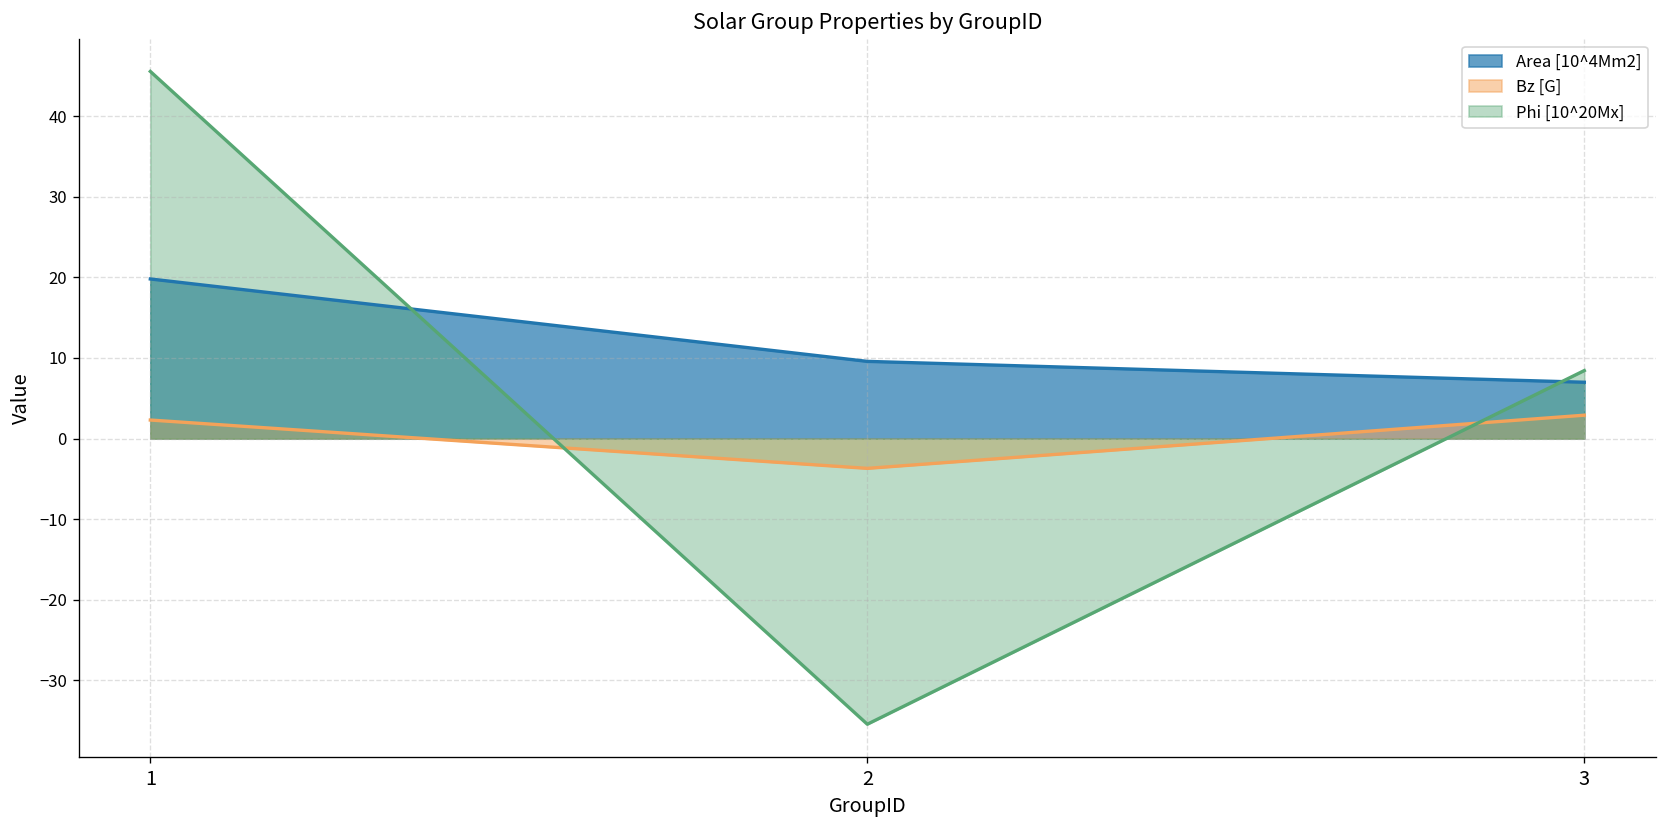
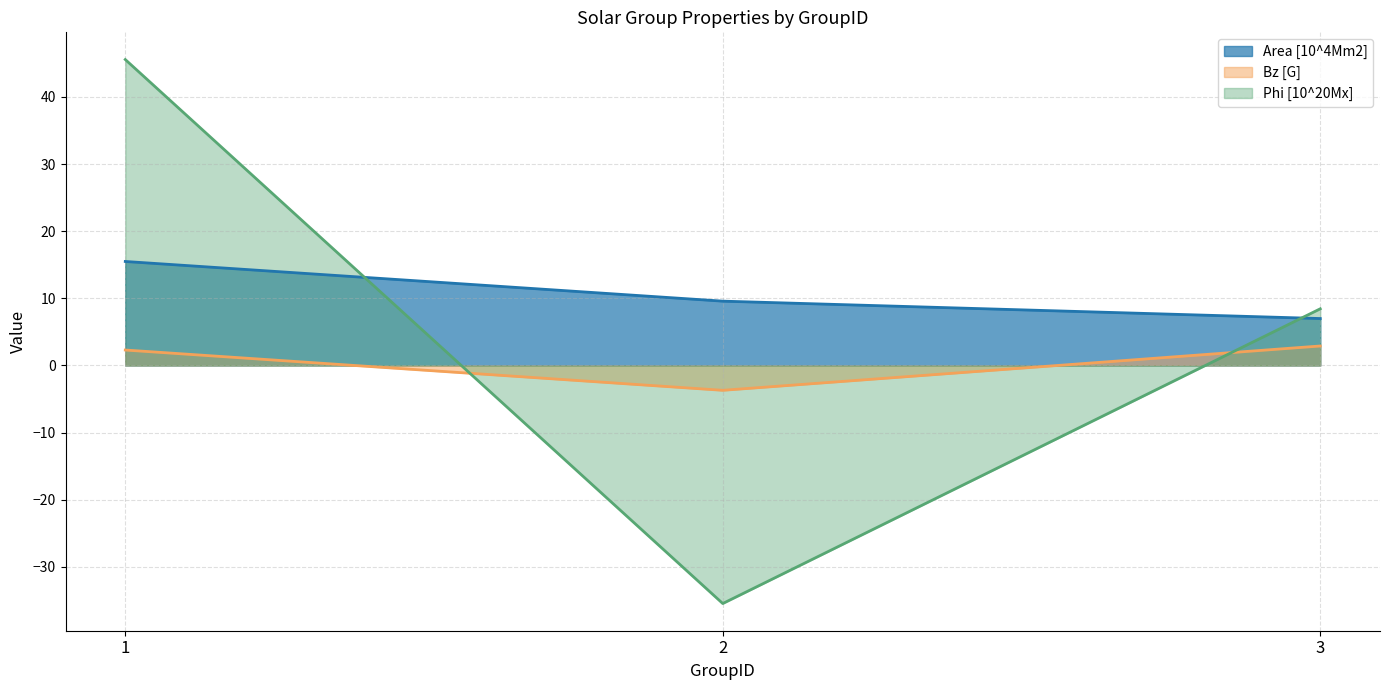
Area [10^4Mm2], 1: 20 -> 15
